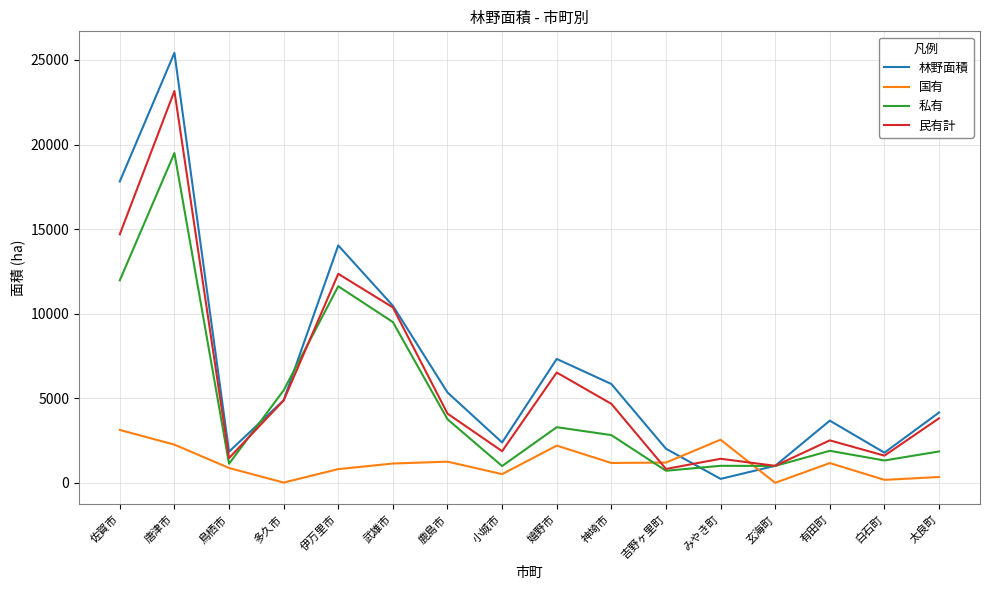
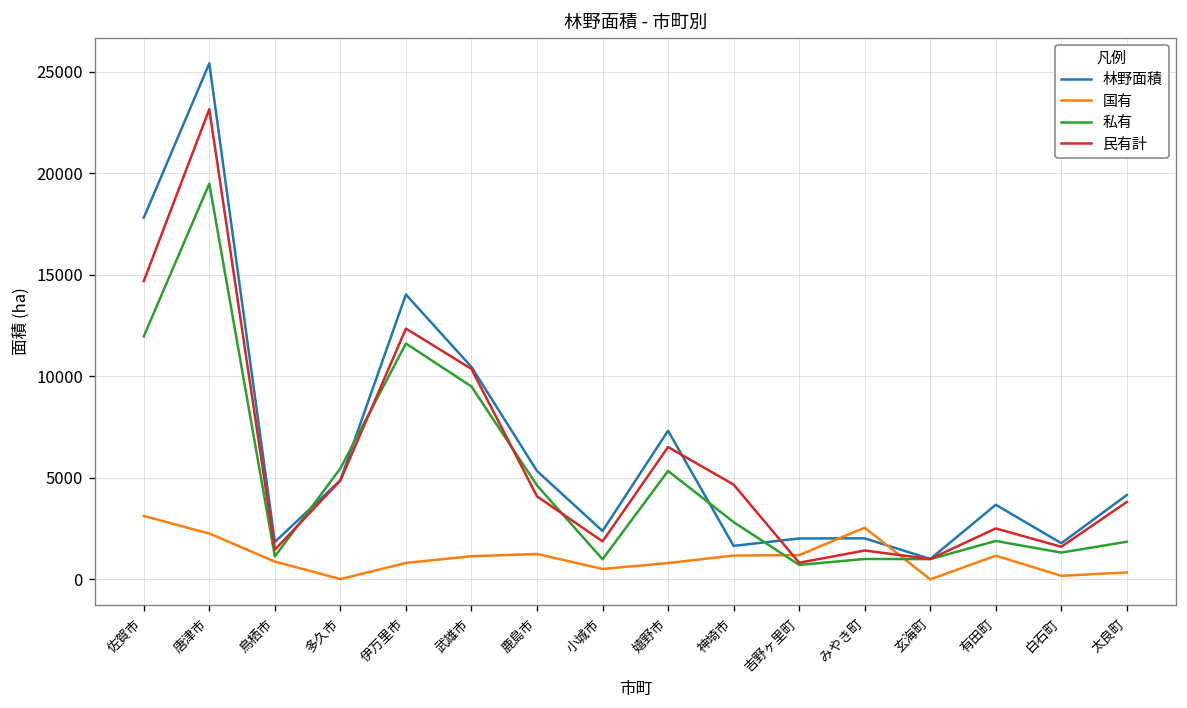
私有, 鹿島市: 3800 -> 4600
国有, 嬉野市: 2200 -> 800
私有, 嬉野市: 3300 -> 5300
林野面積, 神埼市: 5800 -> 1700
林野面積, みやき町: 200 -> 2000
